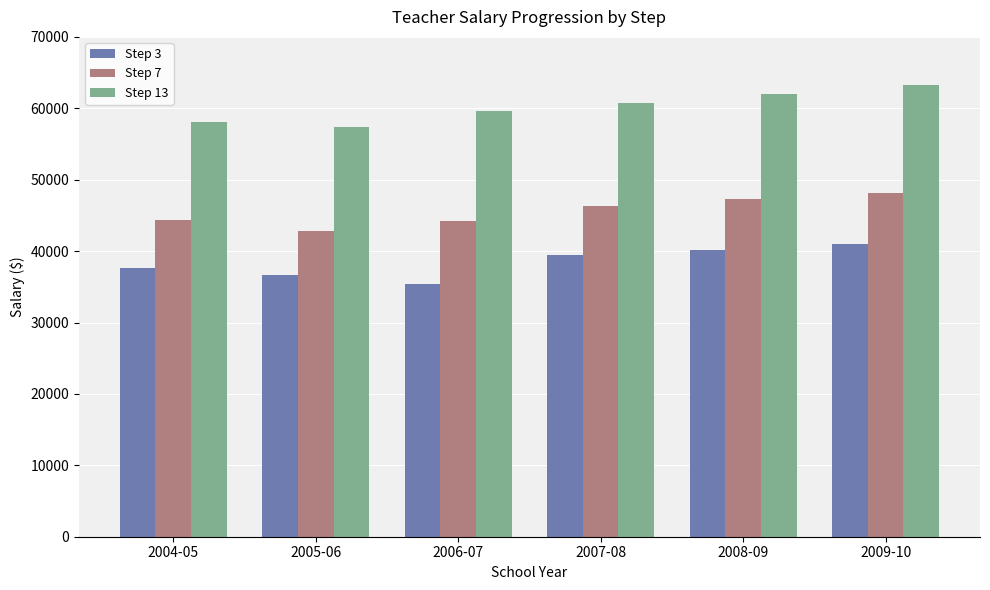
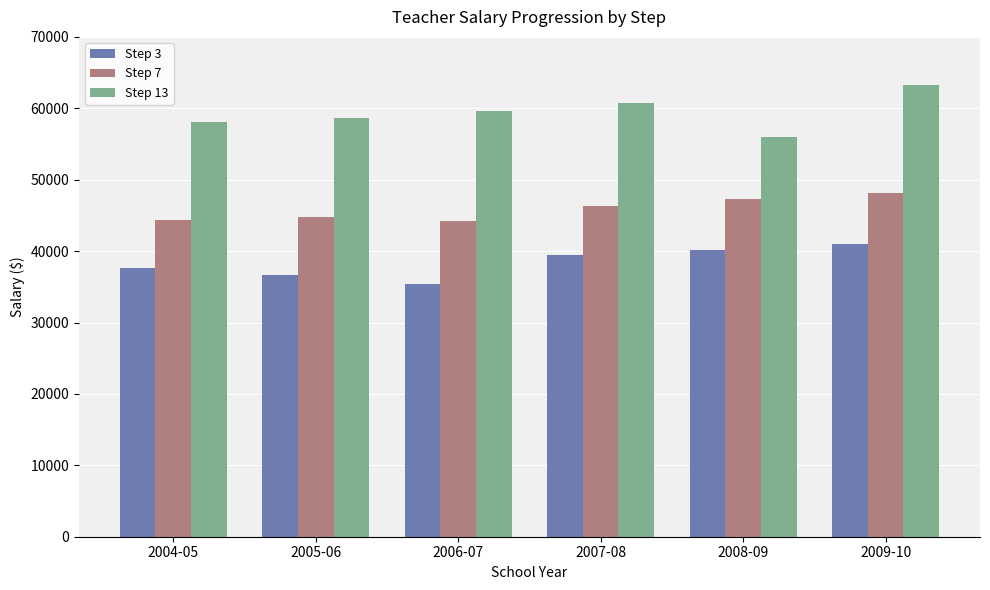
Step 7, 2005-06: 43000 -> 45000
Step 13, 2005-06: 57000 -> 59000
Step 13, 2008-09: 62000 -> 56000
